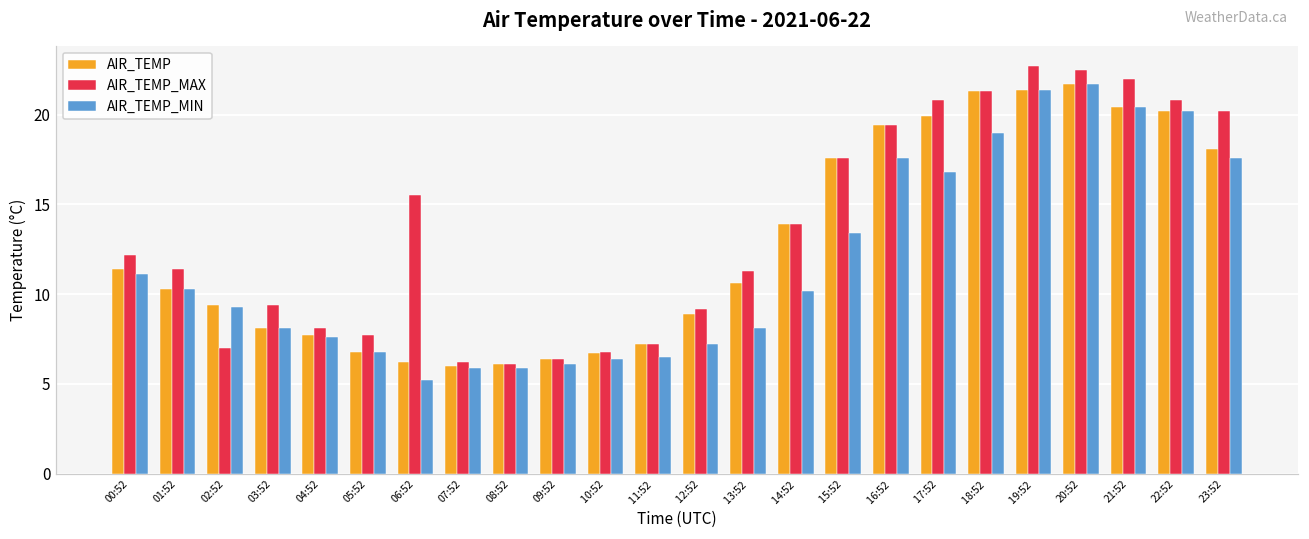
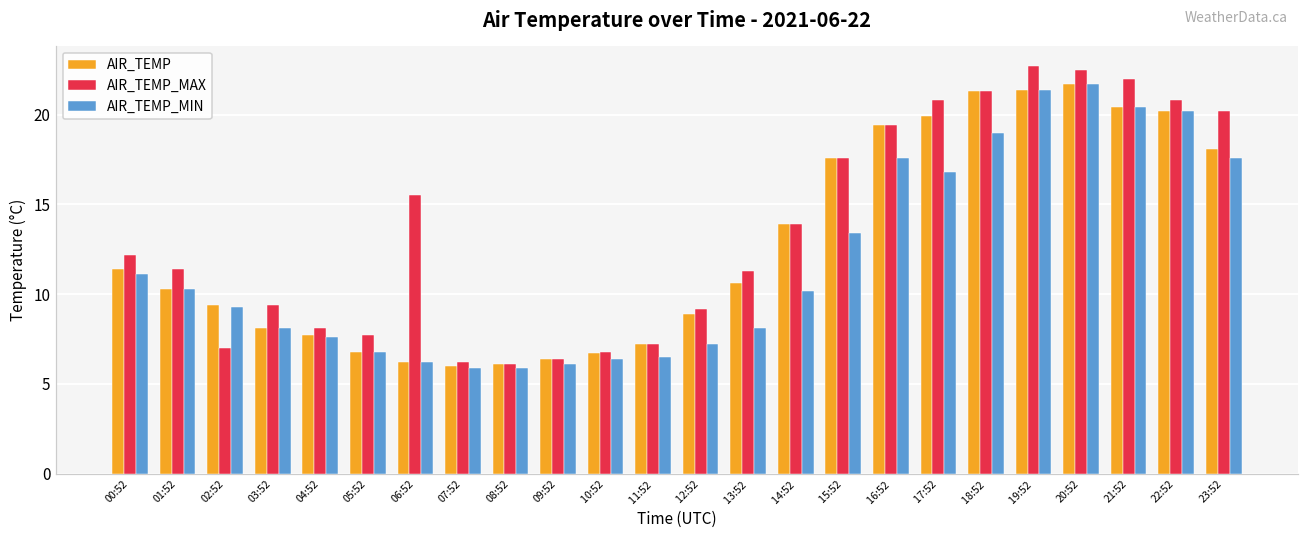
AIR_TEMP_MIN, 06:52: 5.2 -> 6.2
